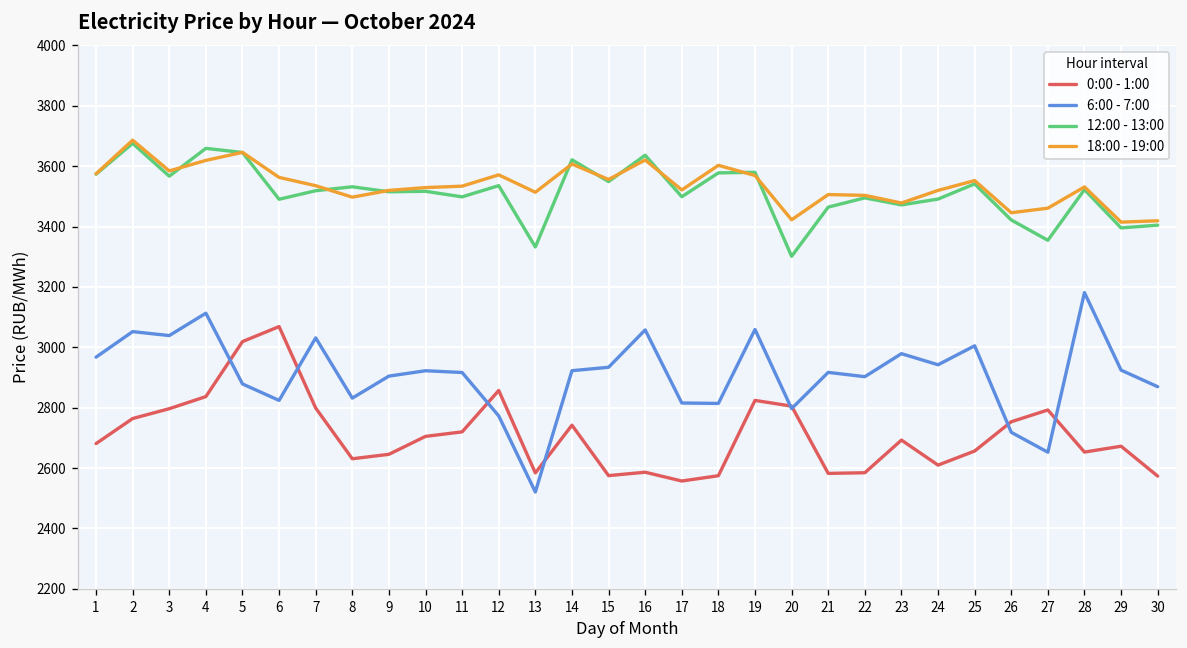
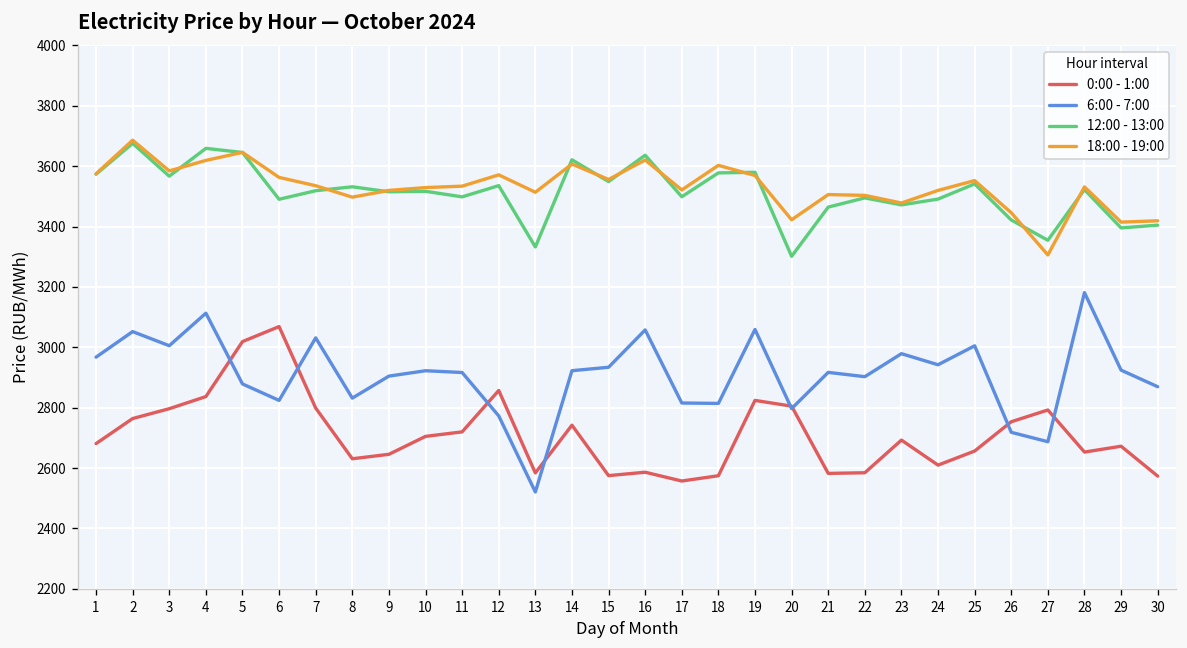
6:00 - 7:00, 3: 3040 -> 3010
6:00 - 7:00, 27: 2650 -> 2690
18:00 - 19:00, 27: 3460 -> 3310
